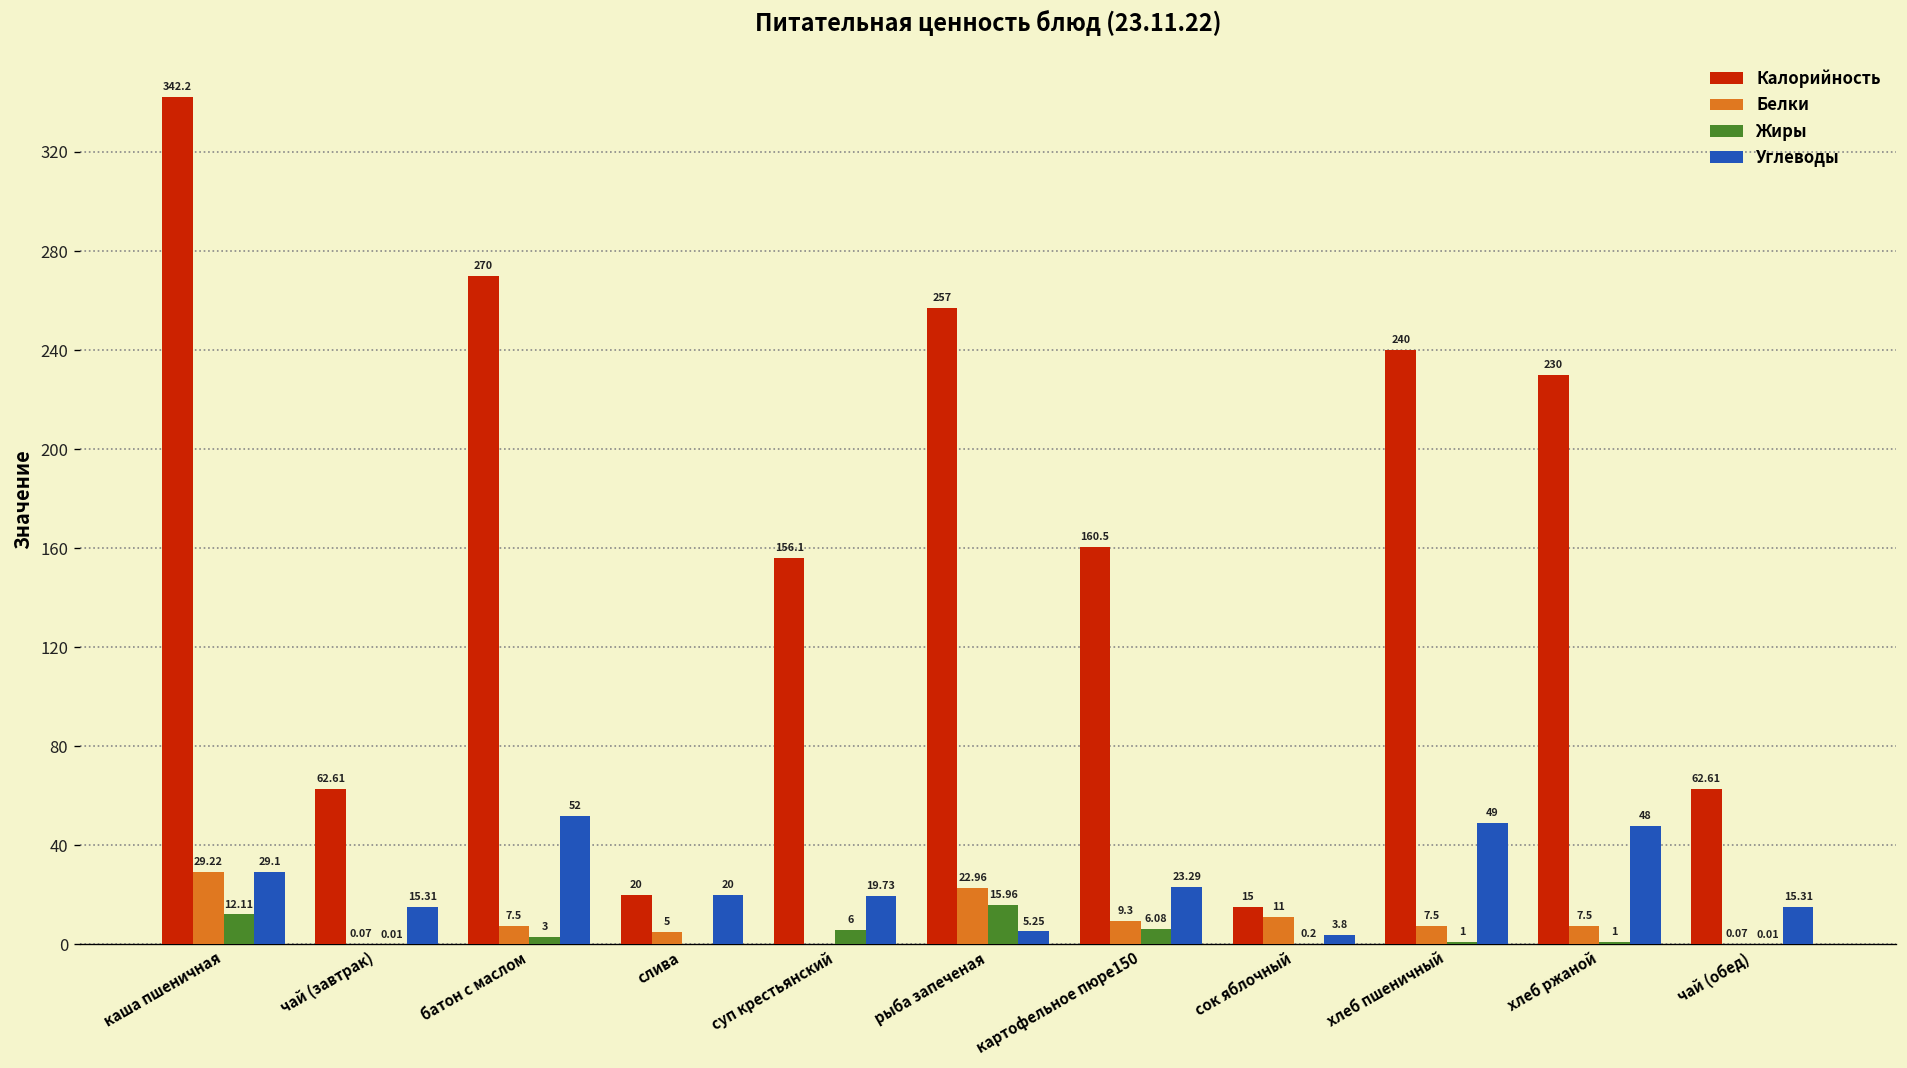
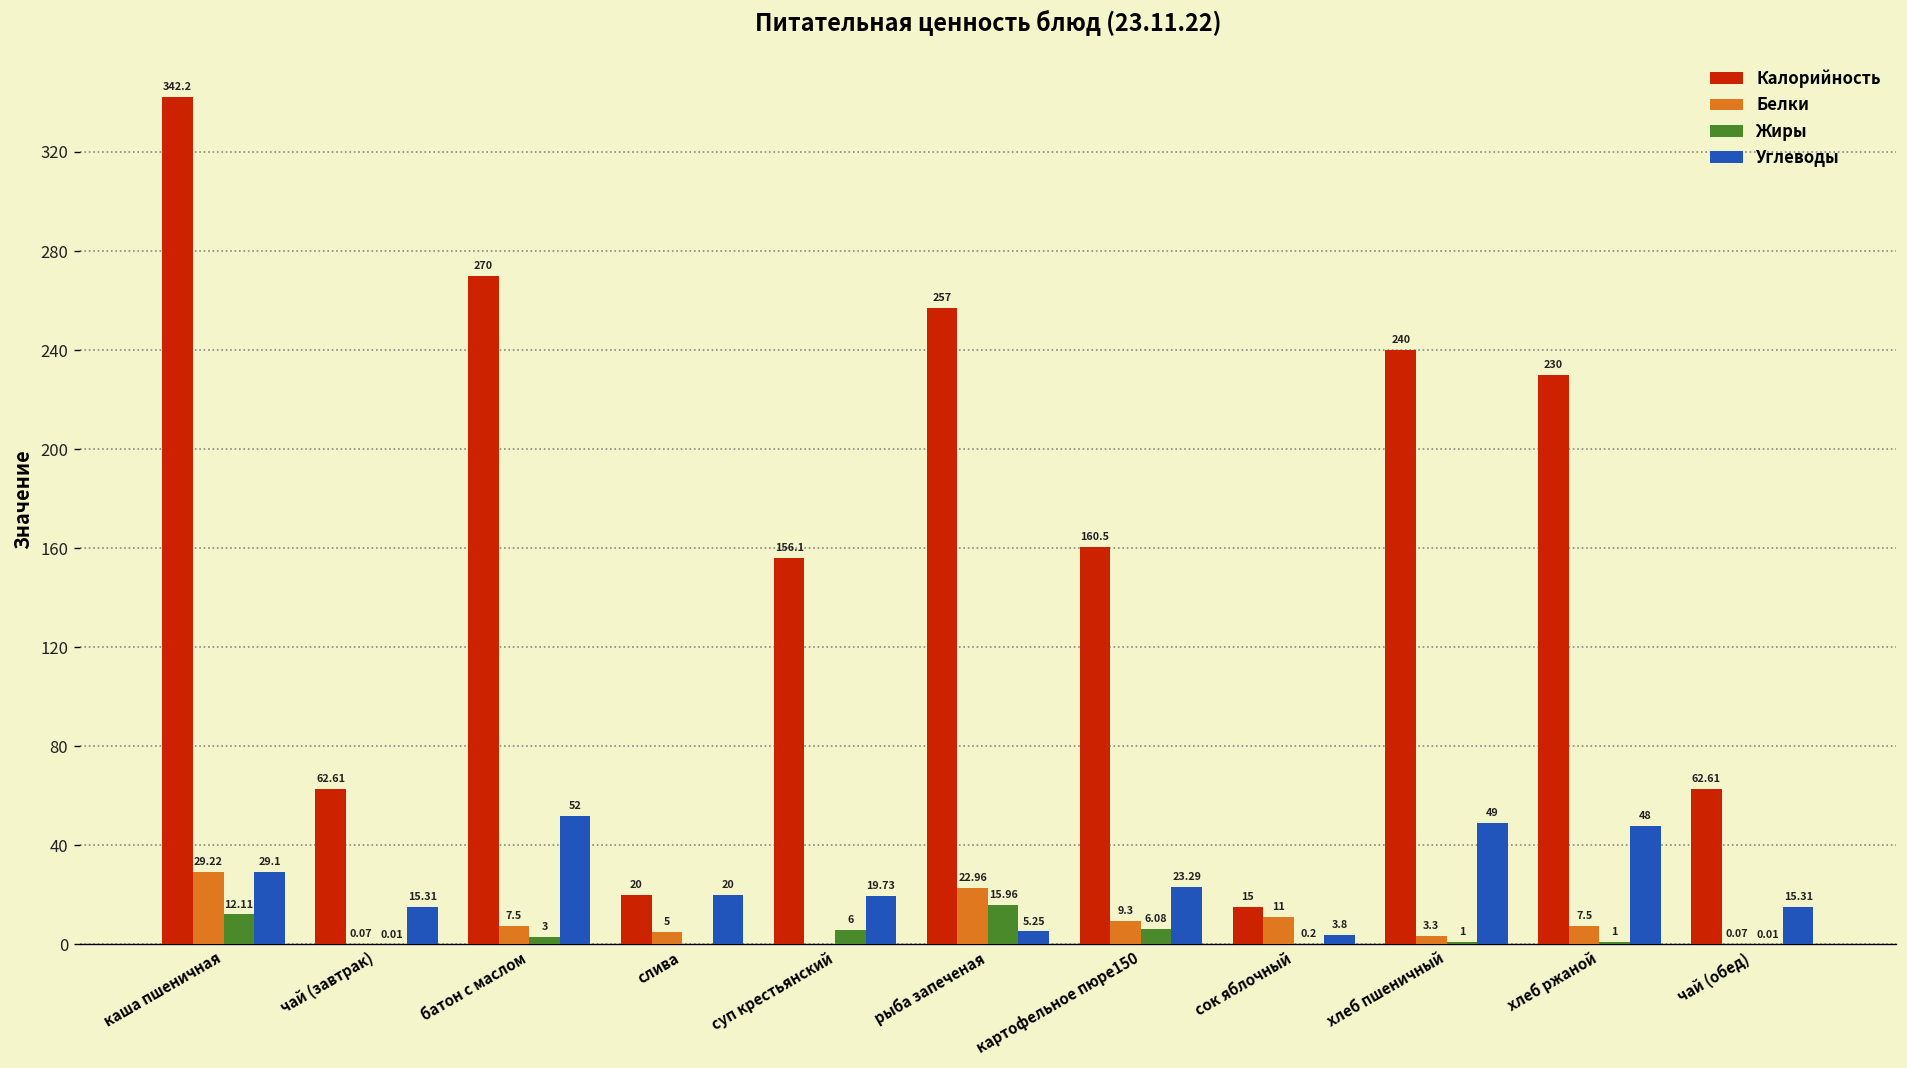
Белки, хлеб пшеничный: 7.5 -> 3.3
